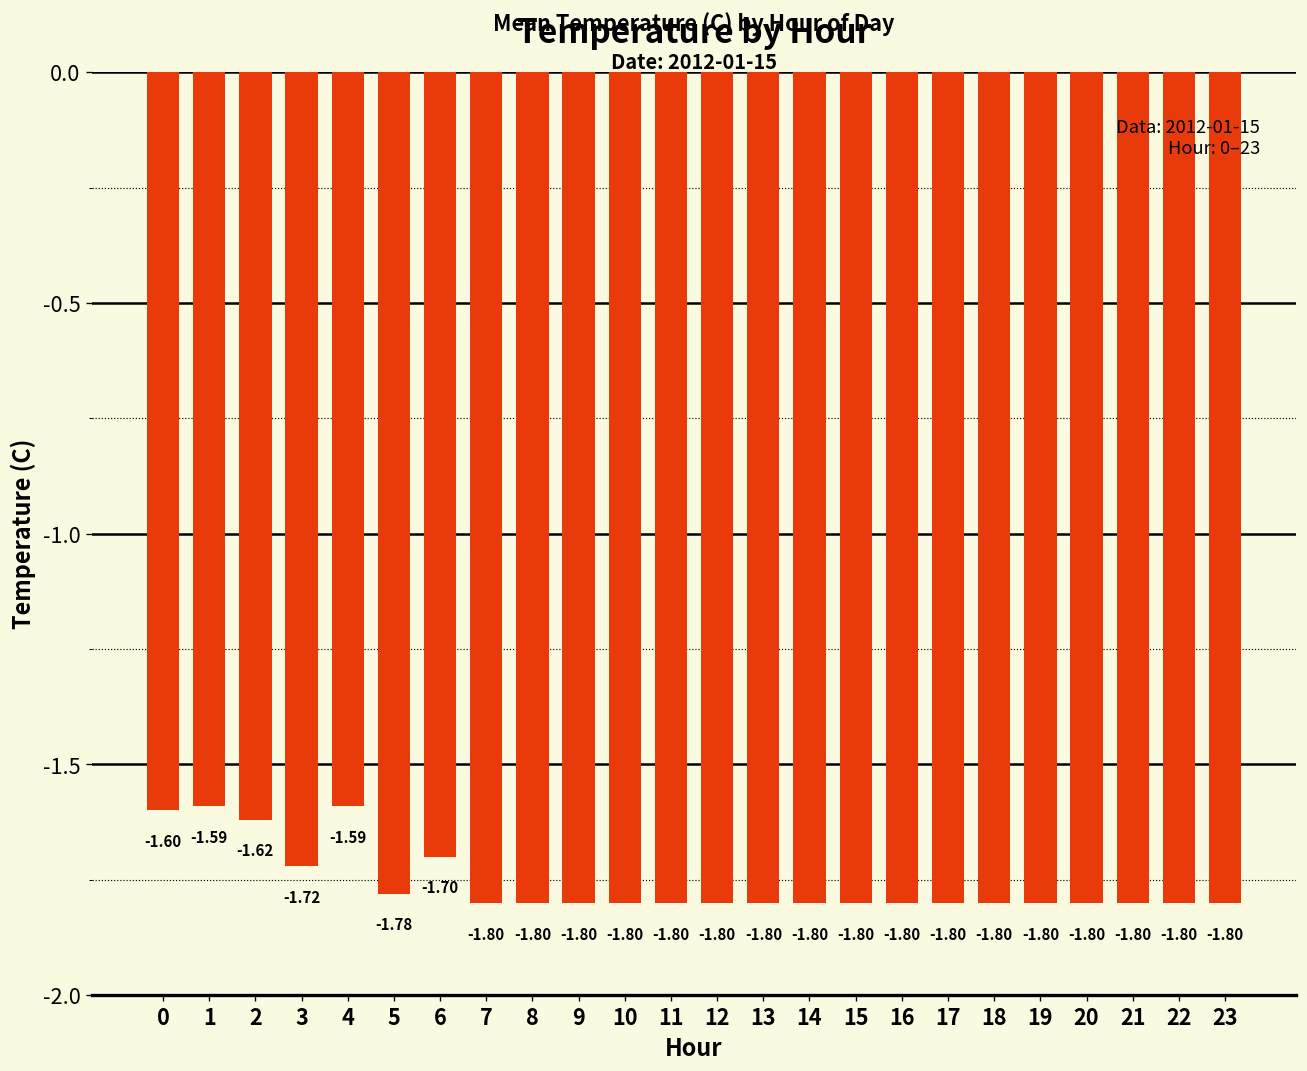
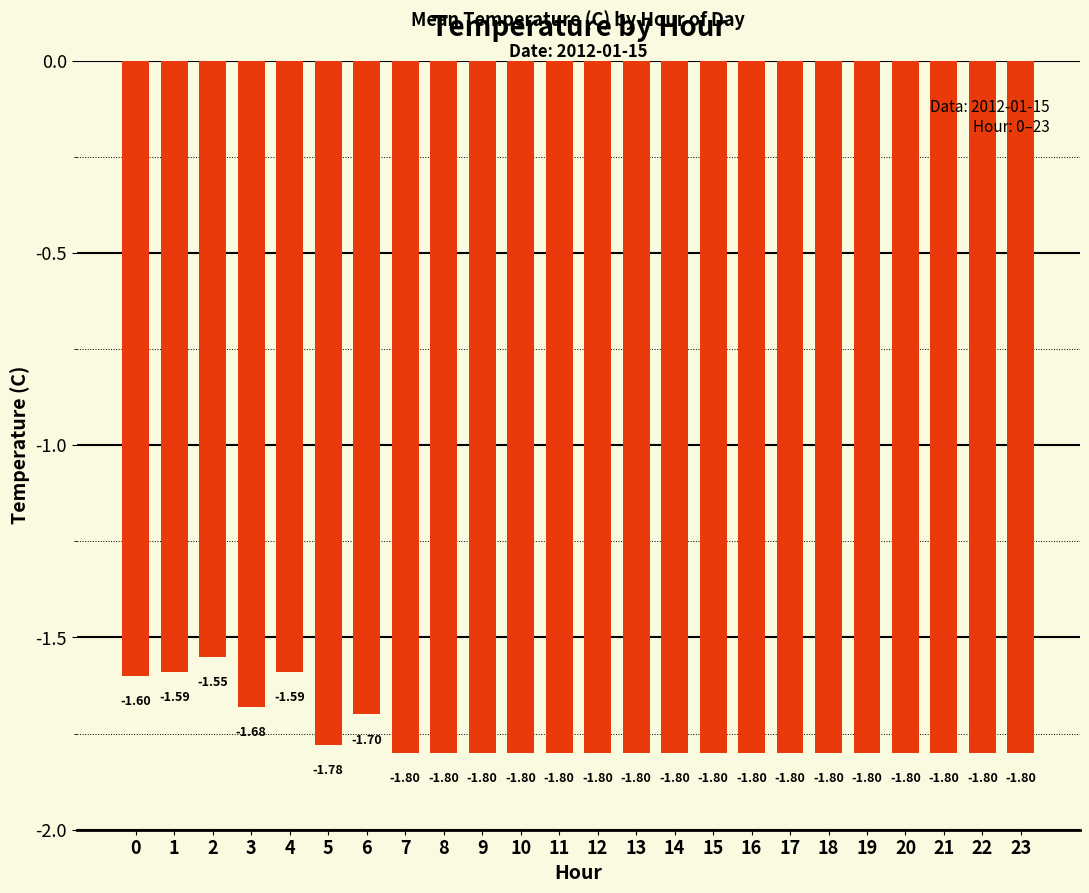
2: -1.62 -> -1.55
3: -1.72 -> -1.68
